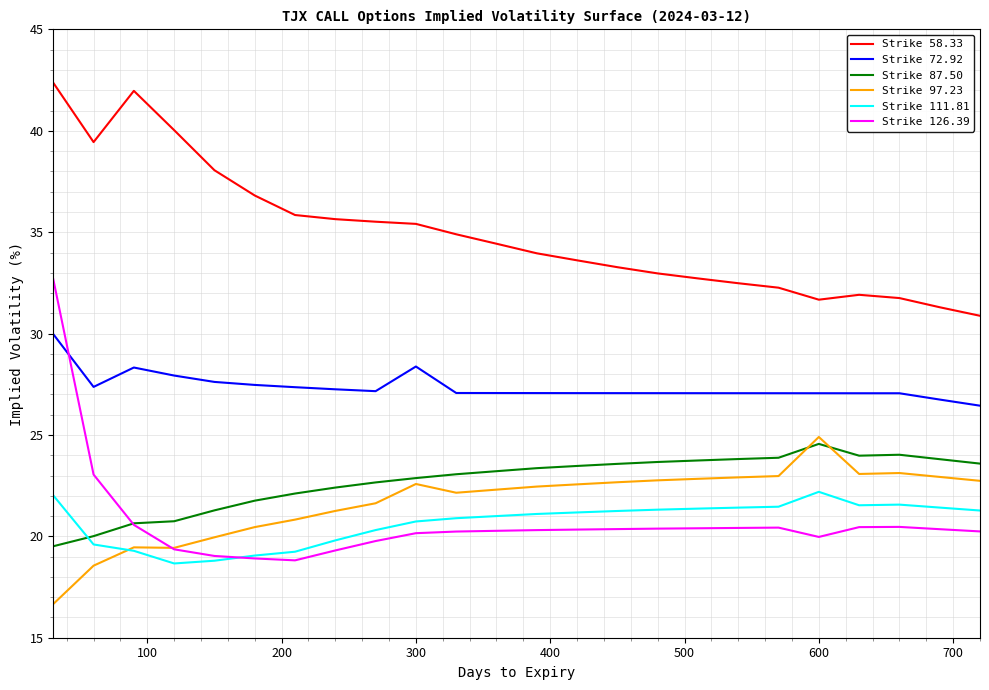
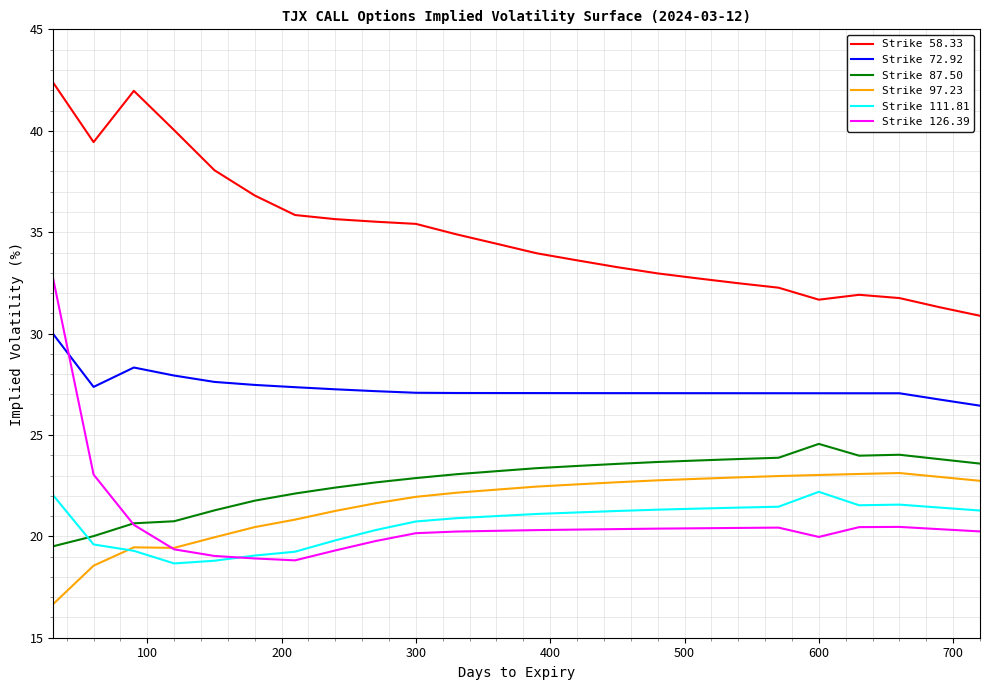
Strike 72.92, 300: 28.4 -> 27.1
Strike 97.23, 300: 22.6 -> 21.9
Strike 97.23, 600: 24.9 -> 23.0
